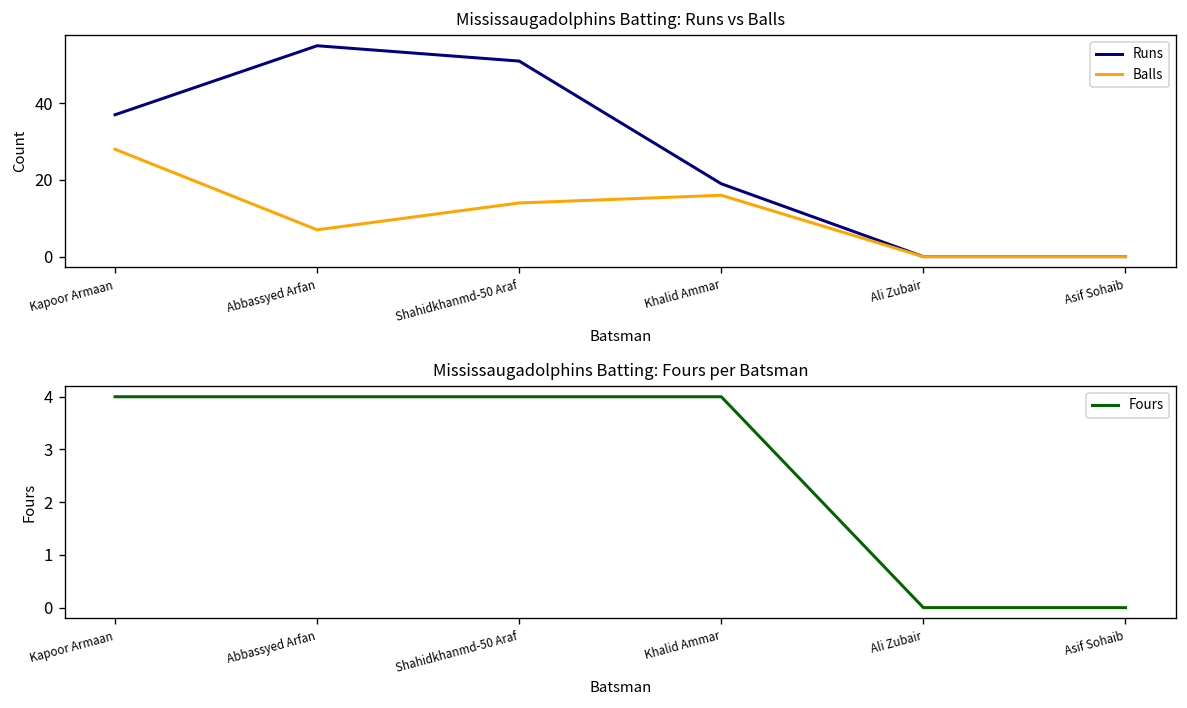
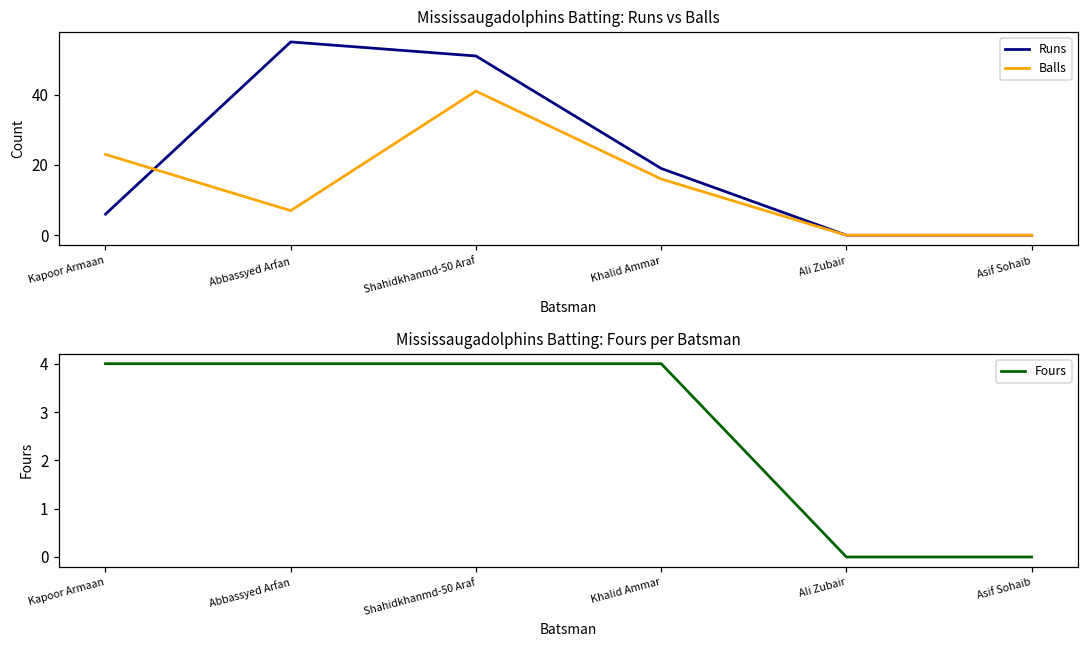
Mississaugadolphins Batting: Runs vs Balls, Runs, Kapoor Armaan: 37 -> 6
Mississaugadolphins Batting: Runs vs Balls, Balls, Kapoor Armaan: 28 -> 23
Mississaugadolphins Batting: Runs vs Balls, Balls, Shahidkhanmd-50 Araf: 14 -> 41
